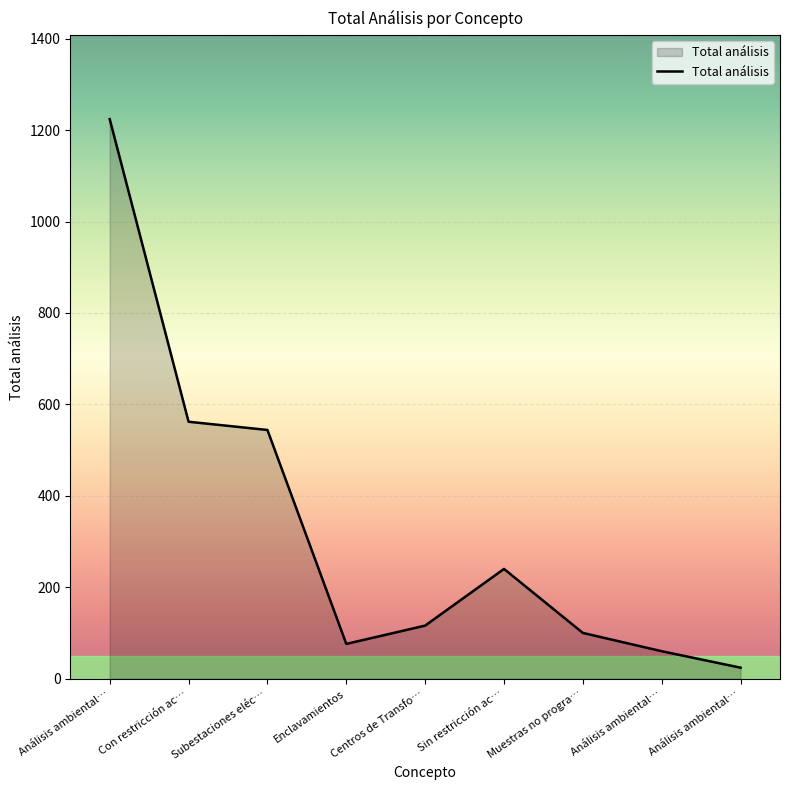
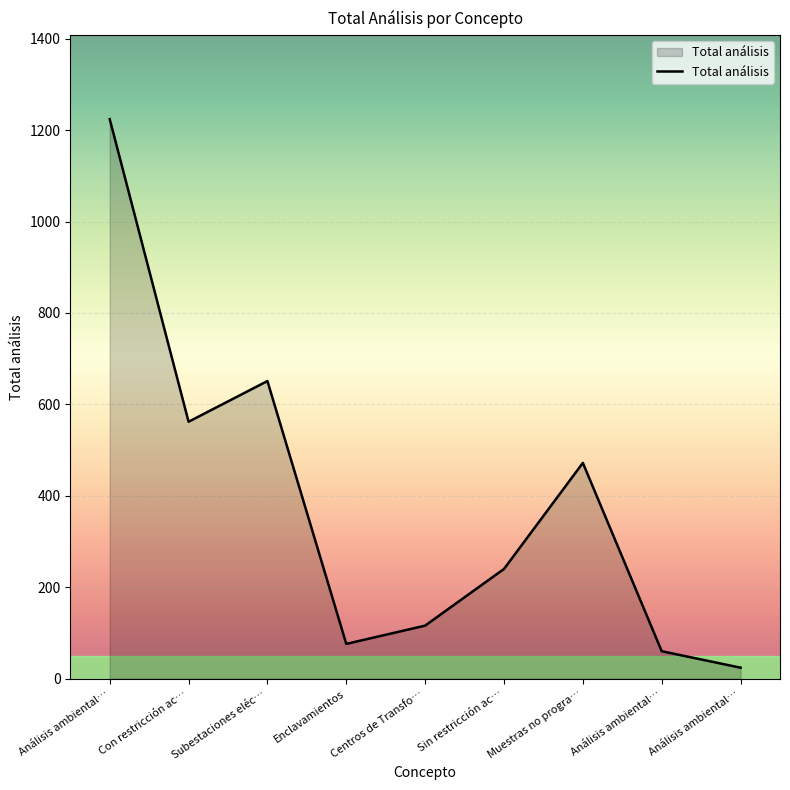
Subestaciones eléc…: 540 -> 650
Muestras no progra…: 100 -> 470
